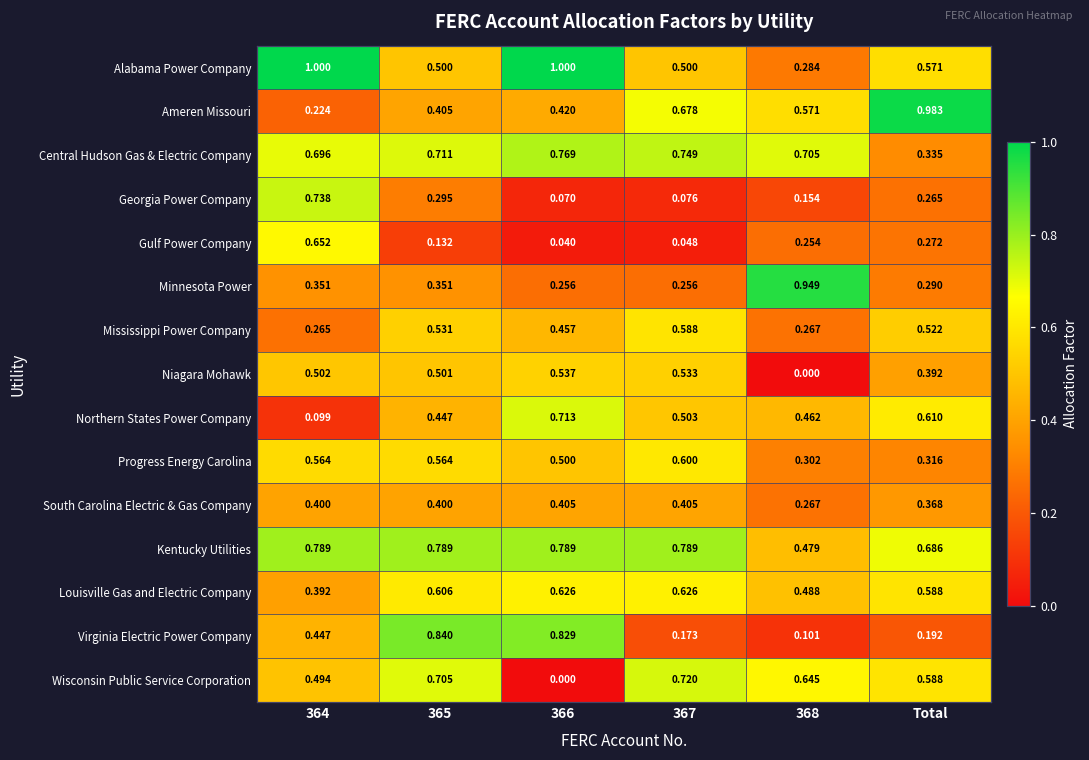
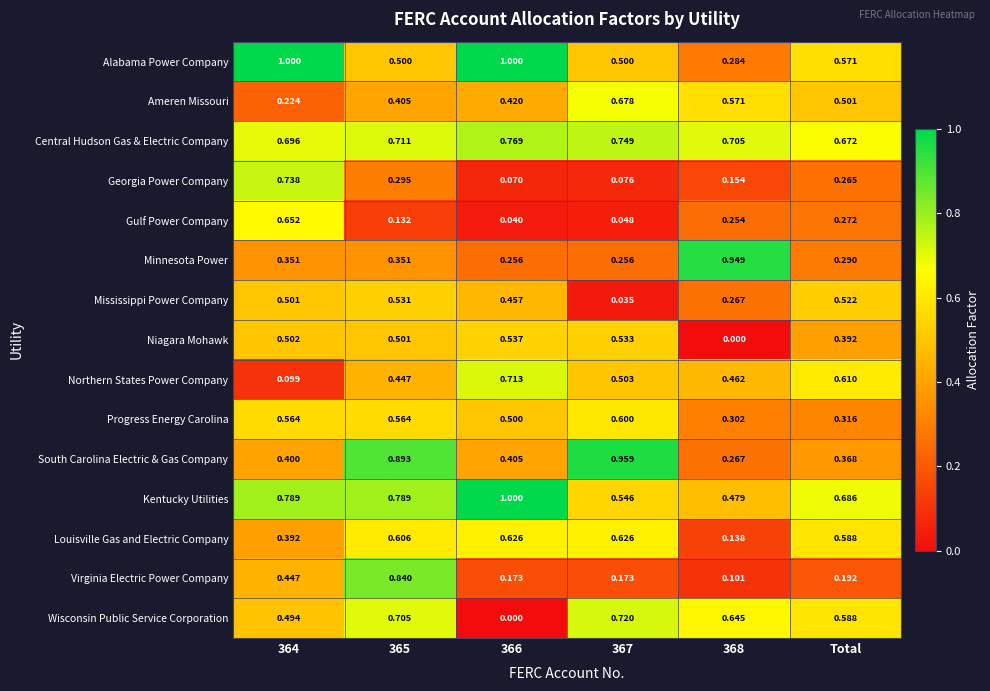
Ameren Missouri, Total: 0.983 -> 0.501
Central Hudson Gas & Electric Company, Total: 0.335 -> 0.672
Mississippi Power Company, 364: 0.265 -> 0.501
Mississippi Power Company, 367: 0.588 -> 0.035
South Carolina Electric & Gas Company, 365: 0.400 -> 0.893
South Carolina Electric & Gas Company, 367: 0.405 -> 0.959
Kentucky Utilities, 366: 0.789 -> 1.000
Kentucky Utilities, 367: 0.789 -> 0.546
Louisville Gas and Electric Company, 368: 0.488 -> 0.138
Virginia Electric Power Company, 366: 0.829 -> 0.173
